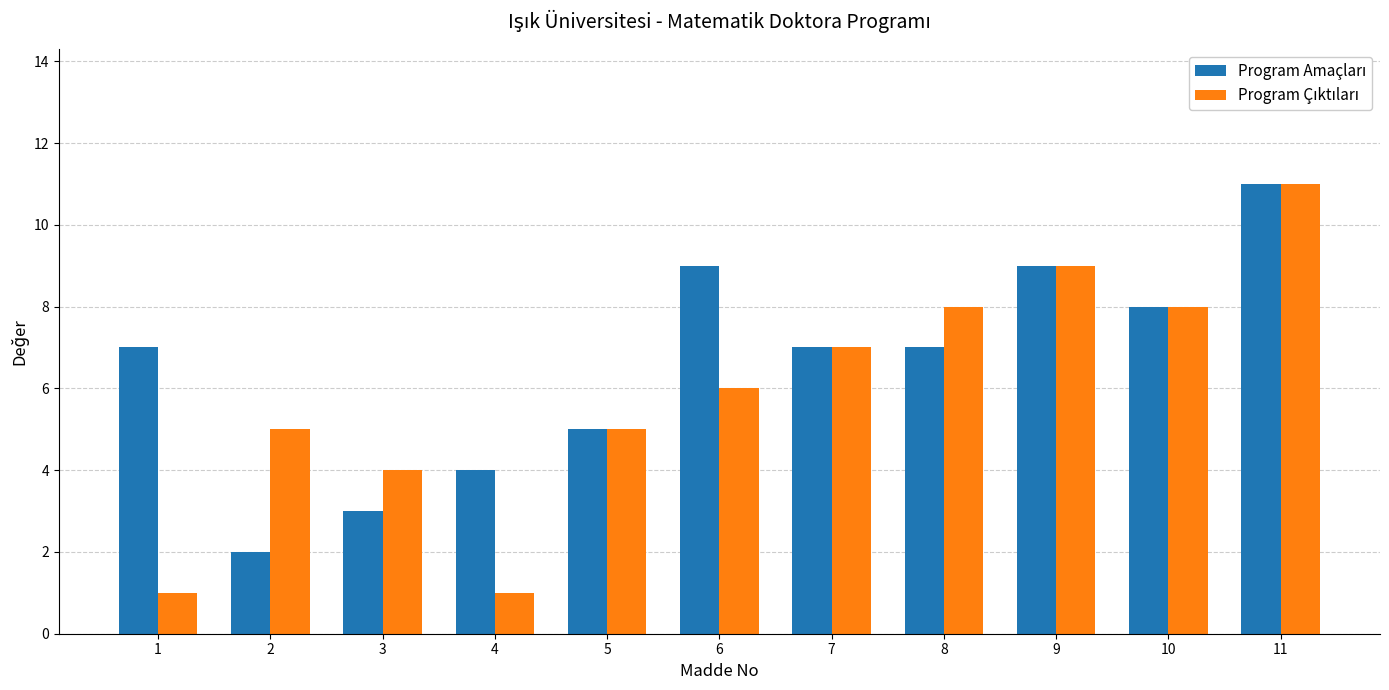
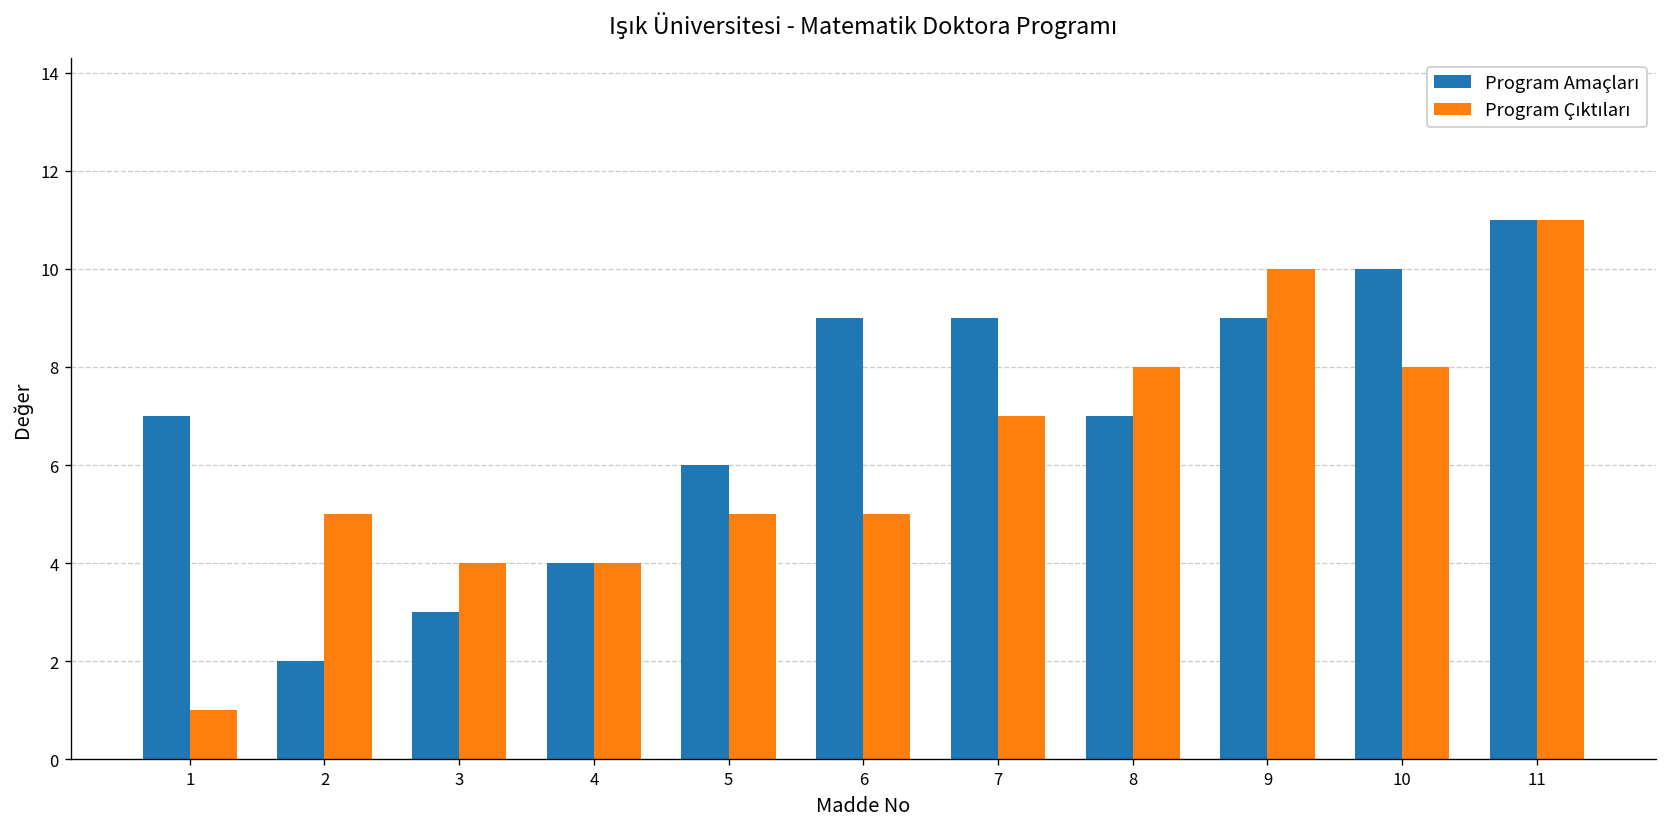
Program Çıktıları, 4: 1 -> 4
Program Amaçları, 5: 5 -> 6
Program Çıktıları, 6: 6 -> 5
Program Amaçları, 7: 7 -> 9
Program Çıktıları, 9: 9 -> 10
Program Amaçları, 10: 8 -> 10
